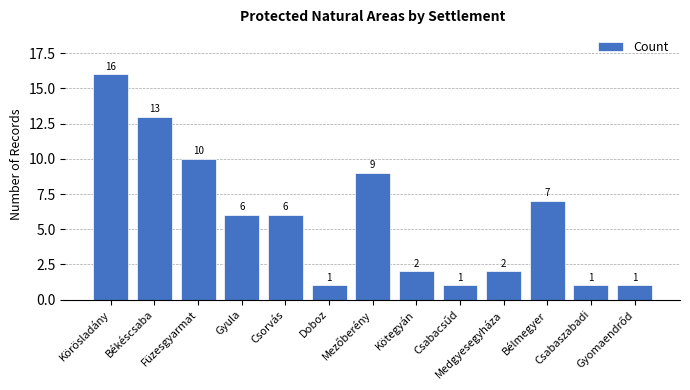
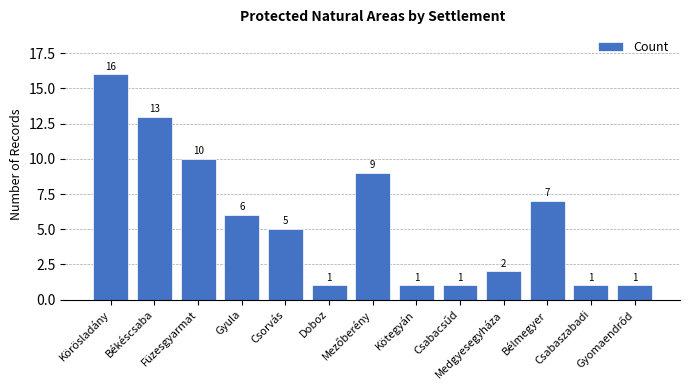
Csorvás: 6 -> 5
Kötegyán: 2 -> 1
